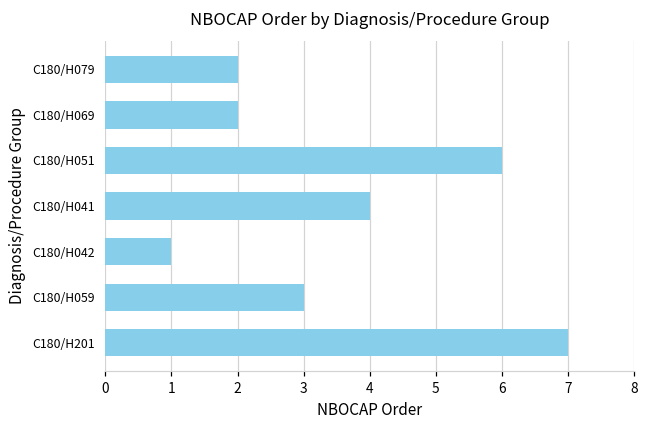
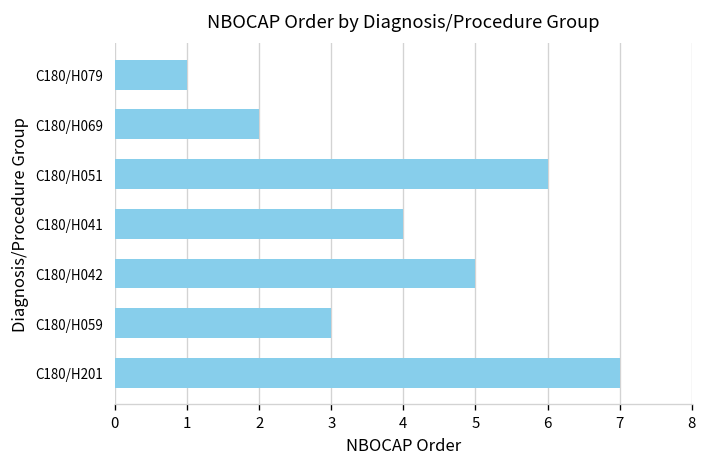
C180/H079: 2 -> 1
C180/H042: 1 -> 5
